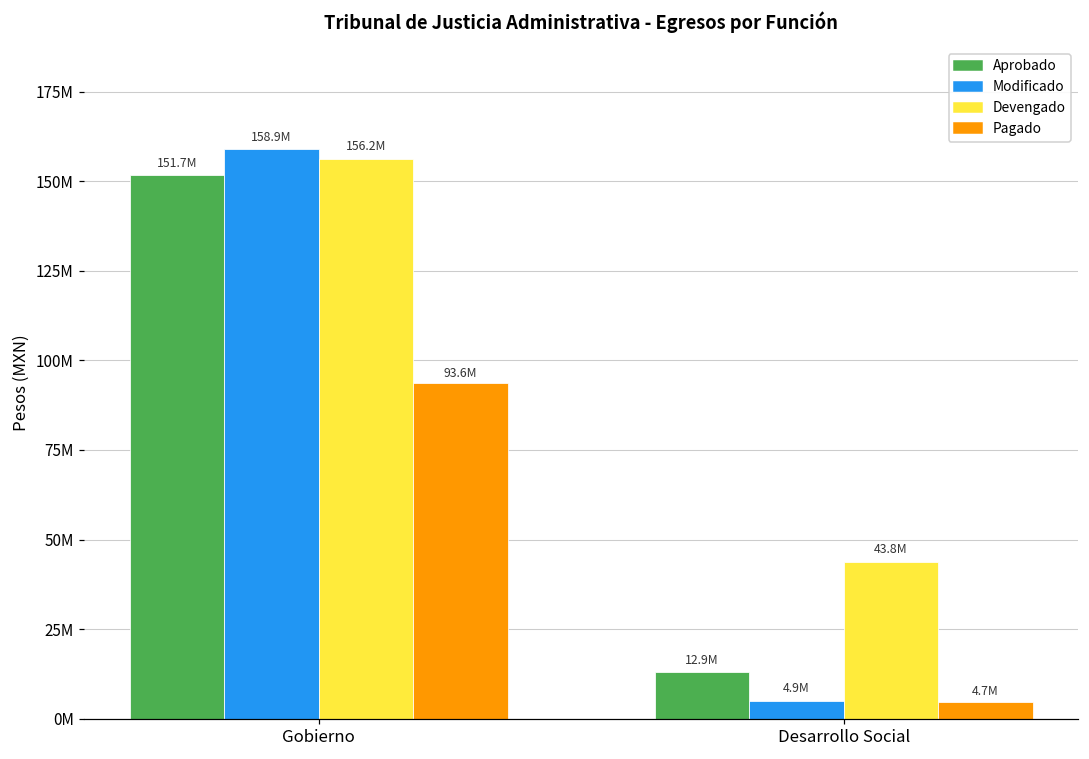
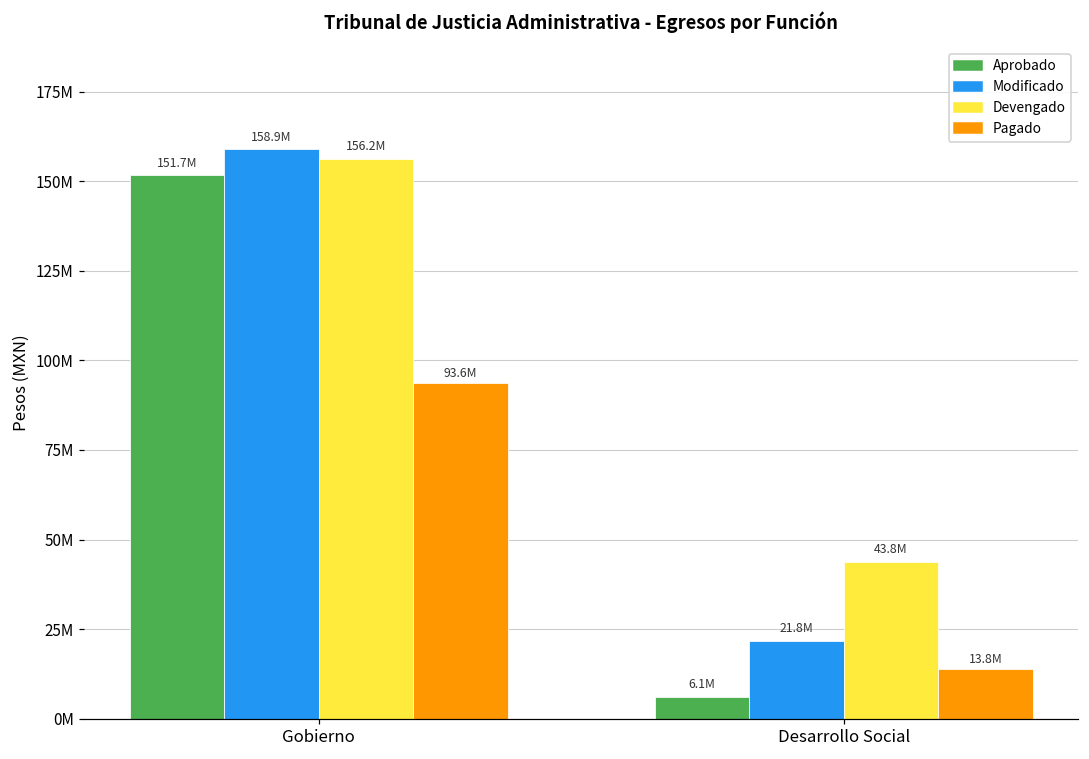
Aprobado, Desarrollo Social: 12.9M -> 6.1M
Modificado, Desarrollo Social: 4.9M -> 21.8M
Pagado, Desarrollo Social: 4.7M -> 13.8M
